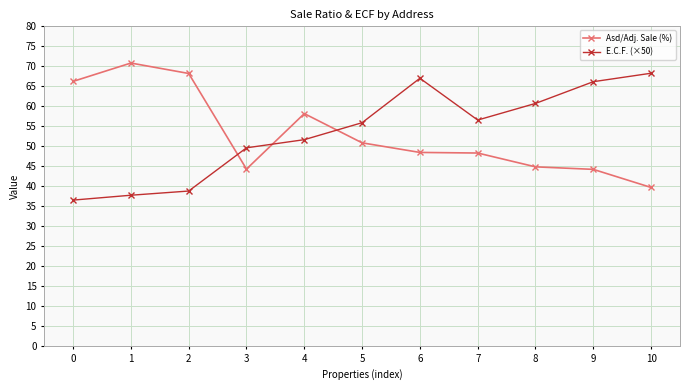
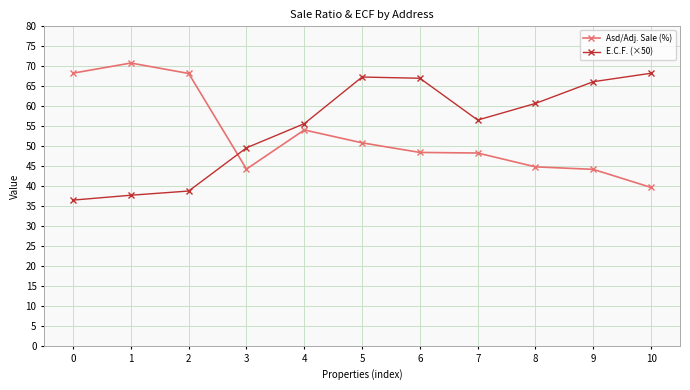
Asd/Adj. Sale (%), 0: 66 -> 68
Asd/Adj. Sale (%), 4: 58 -> 54
E.C.F. (×50), 4: 52 -> 56
E.C.F. (×50), 5: 56 -> 67
